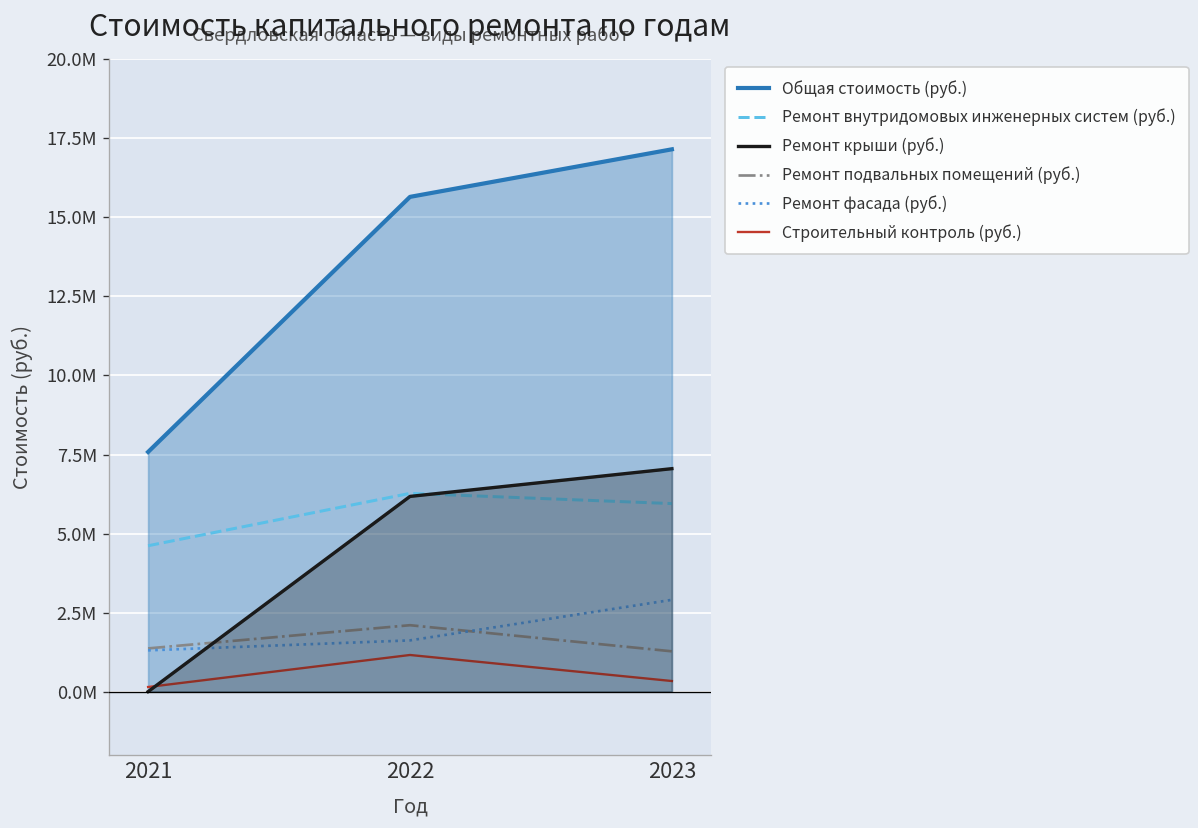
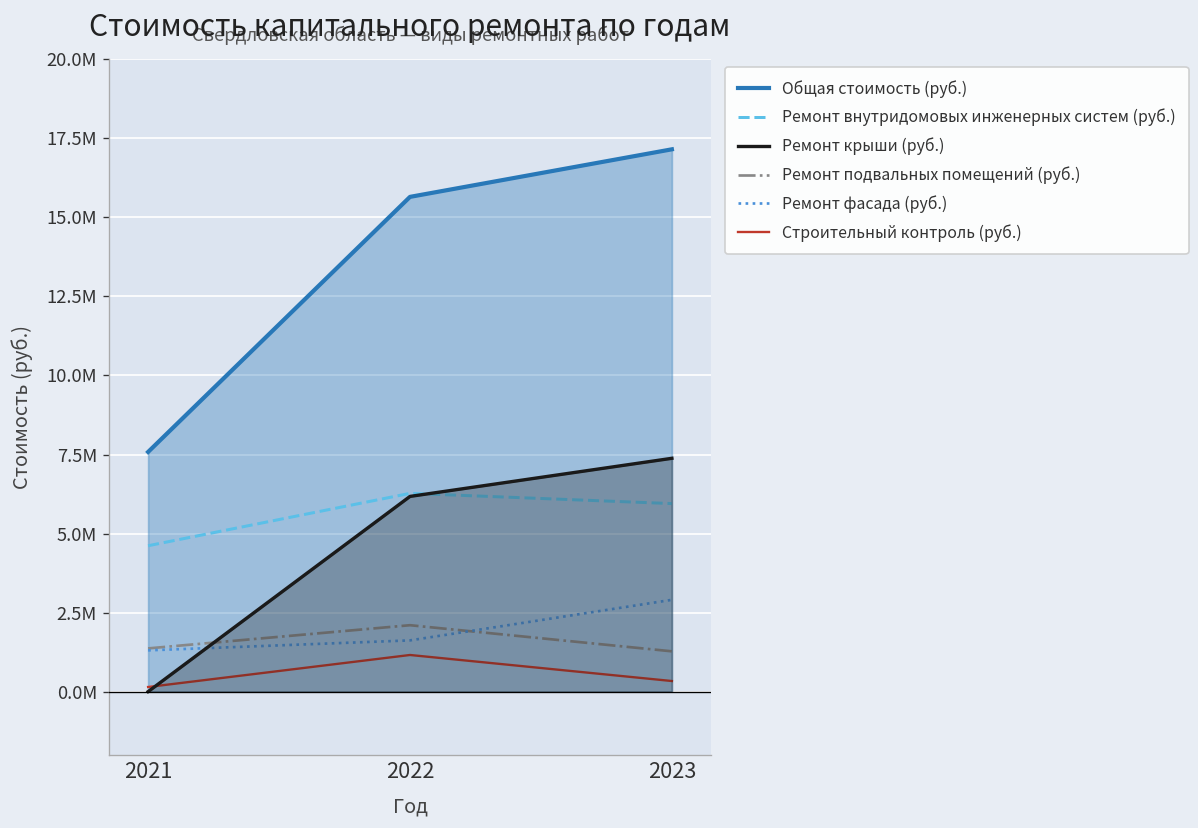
Ремонт крыши (руб.), 2023: 7100000 -> 7400000
